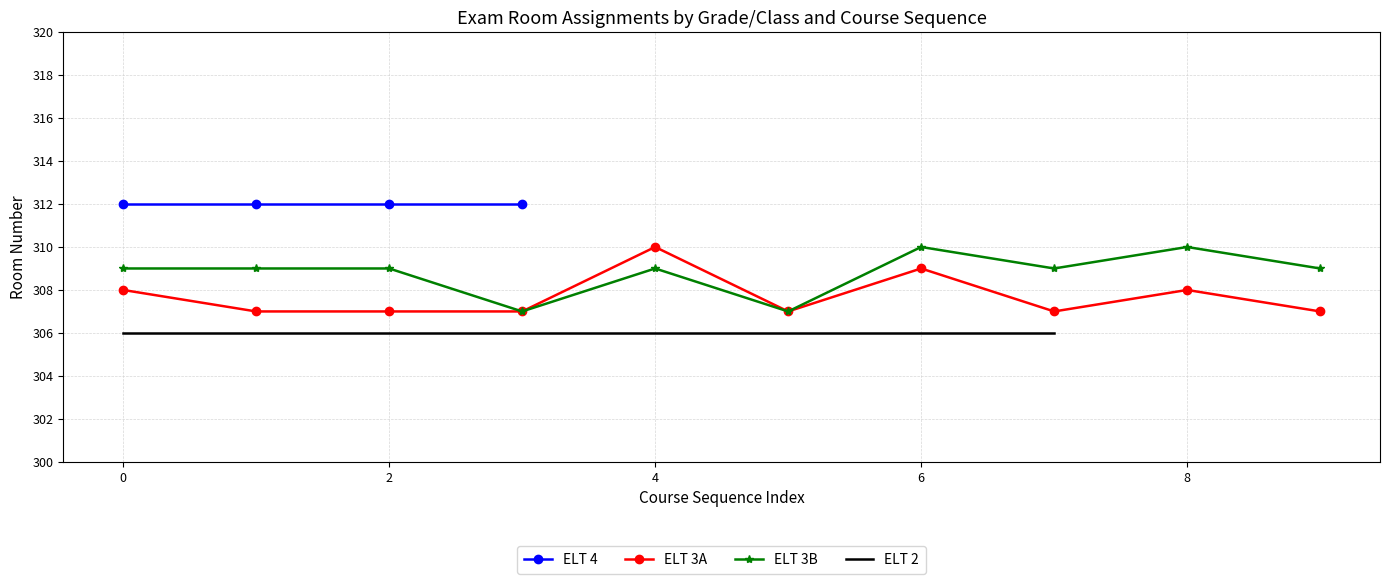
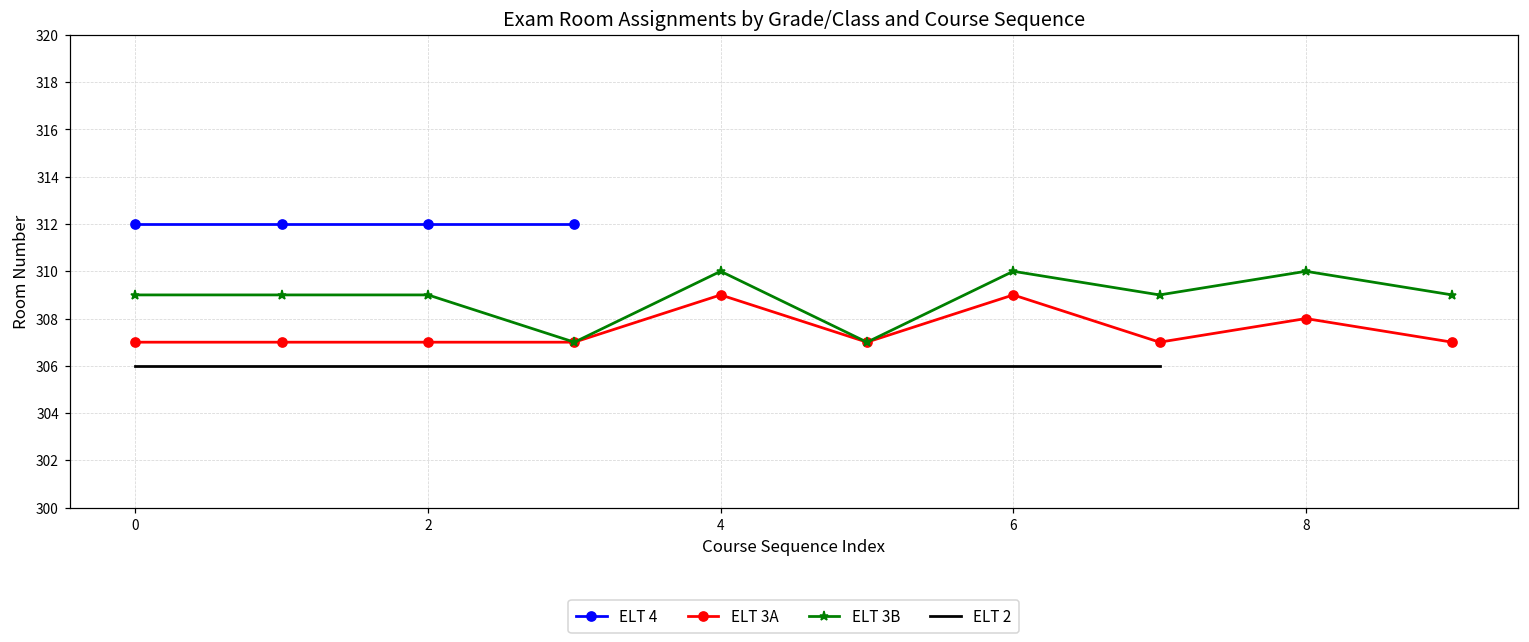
ELT 3A, 0: 308 -> 307
ELT 3A, 4: 310 -> 309
ELT 3B, 4: 309 -> 310
